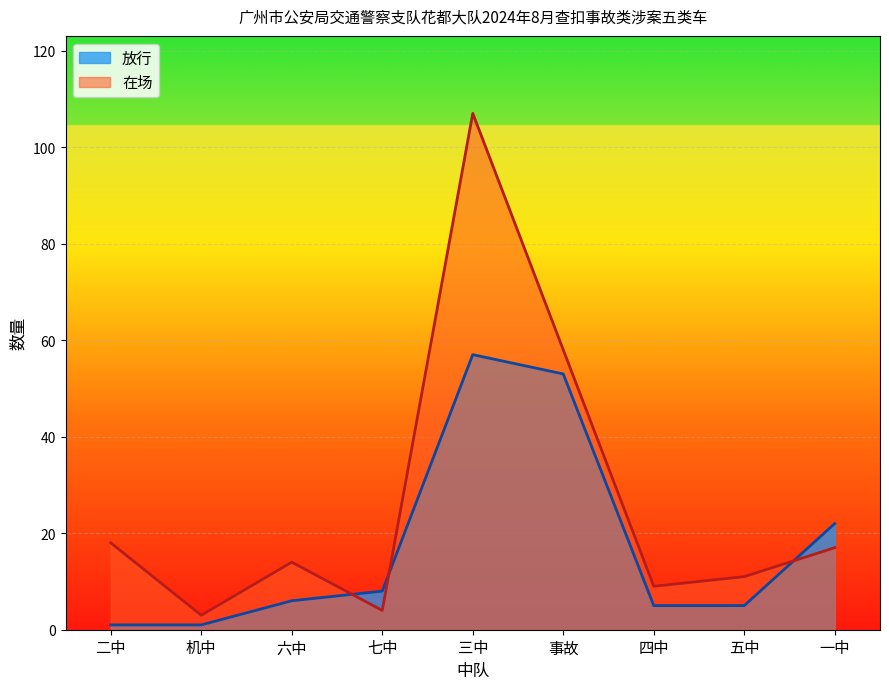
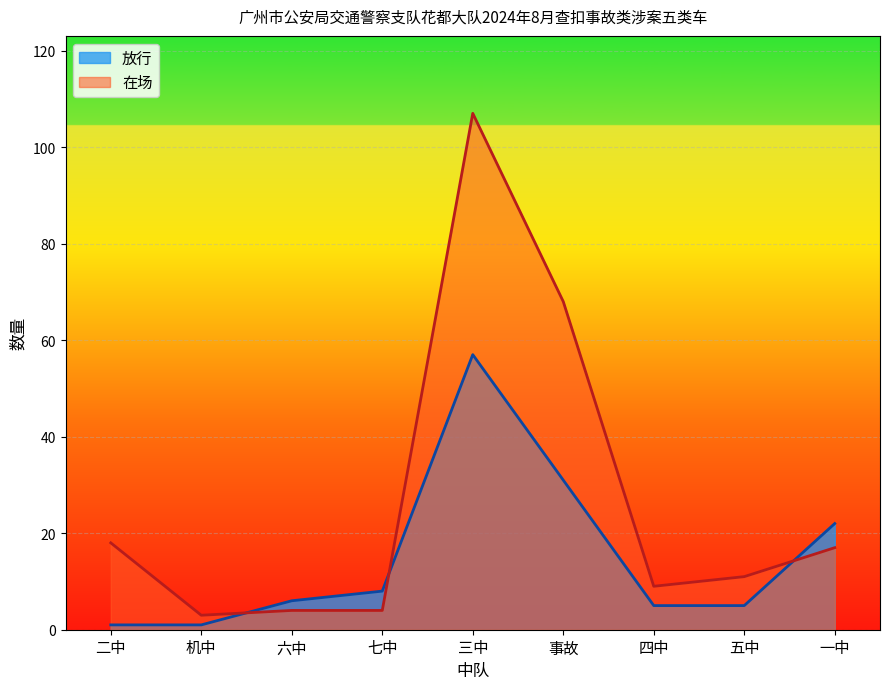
在场, 六中: 14 -> 4
放行, 事故: 53 -> 31
在场, 事故: 58 -> 68
